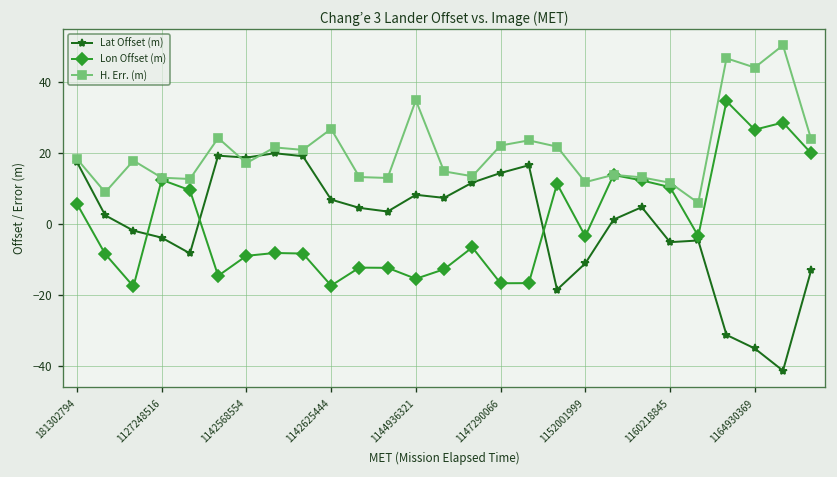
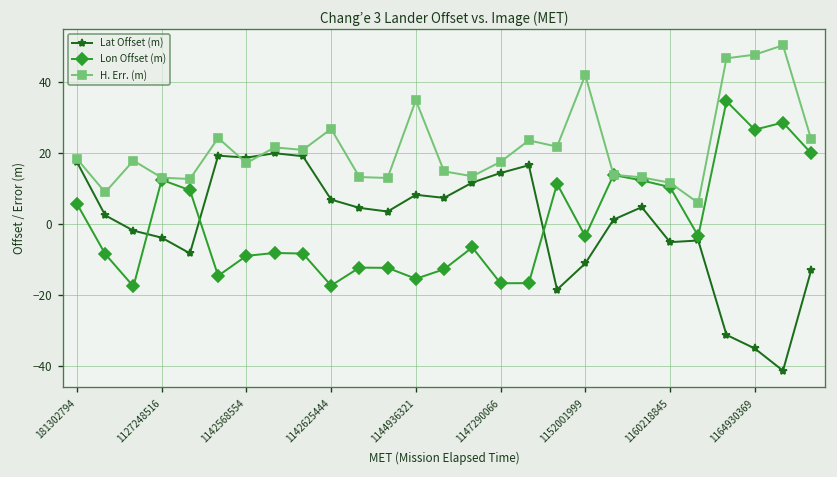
H. Err. (m), 1147290066: 22 -> 17
H. Err. (m), 1152001999: 12 -> 42
H. Err. (m), 1164930369: 44 -> 48
